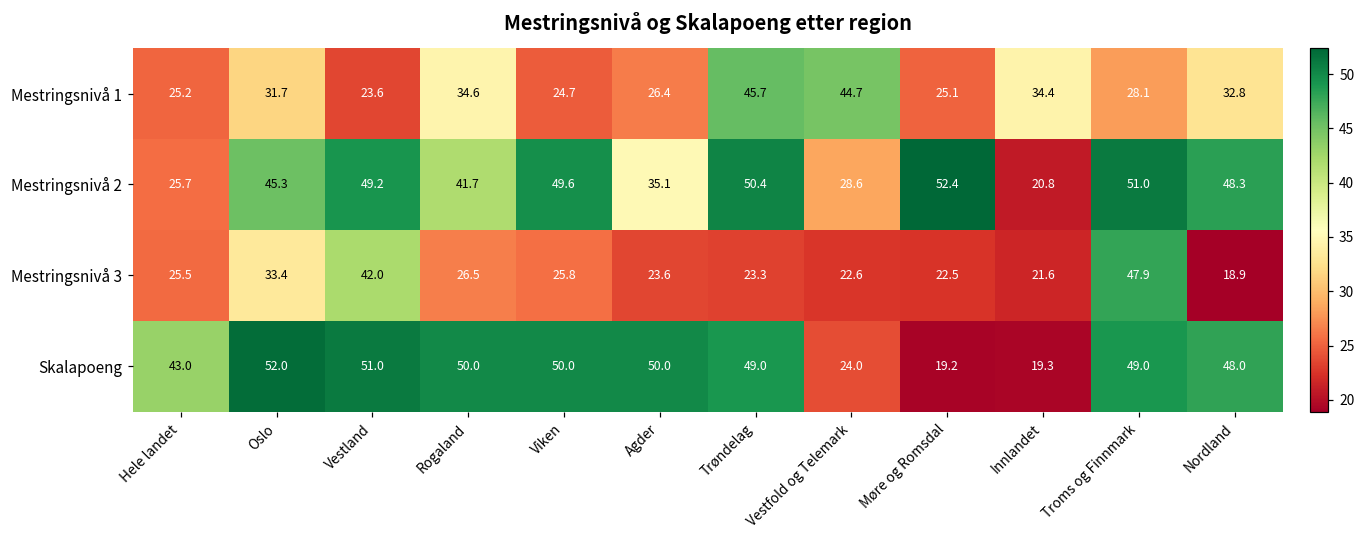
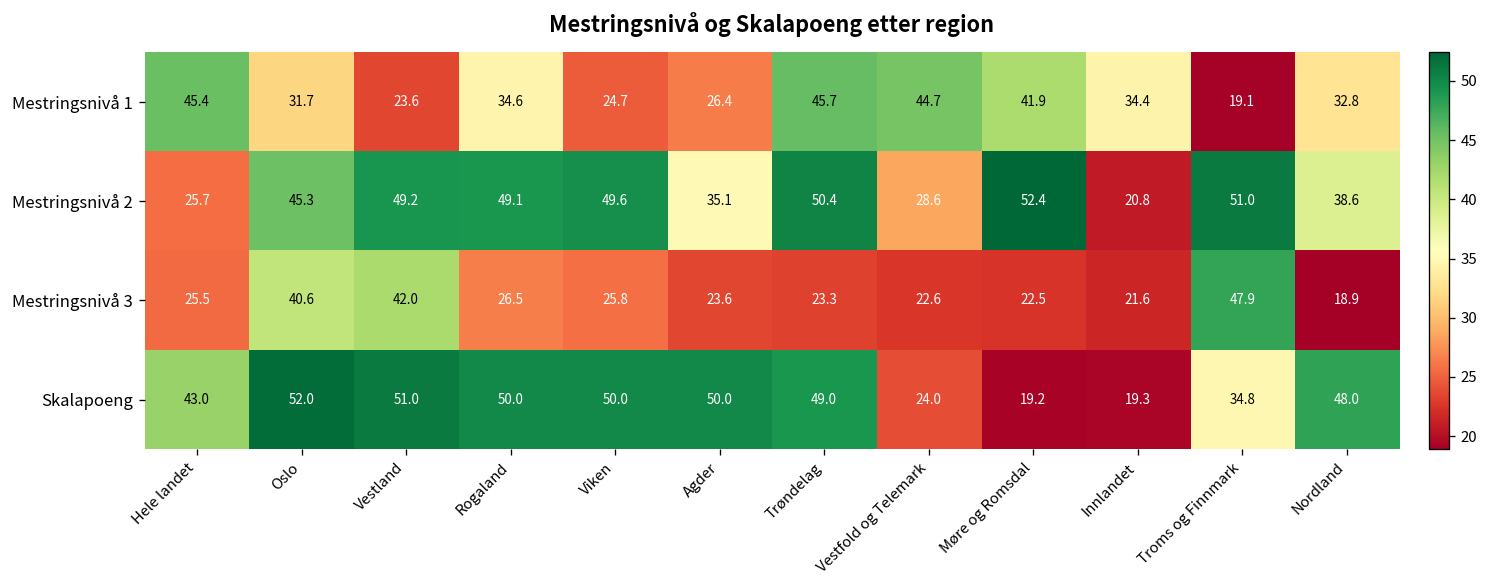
Mestringsnivå 1, Hele landet: 25.2 -> 45.4
Mestringsnivå 1, Møre og Romsdal: 25.1 -> 41.9
Mestringsnivå 1, Troms og Finnmark: 28.1 -> 19.1
Mestringsnivå 2, Rogaland: 41.7 -> 49.1
Mestringsnivå 2, Nordland: 48.3 -> 38.6
Mestringsnivå 3, Oslo: 33.4 -> 40.6
Skalapoeng, Troms og Finnmark: 49.0 -> 34.8
